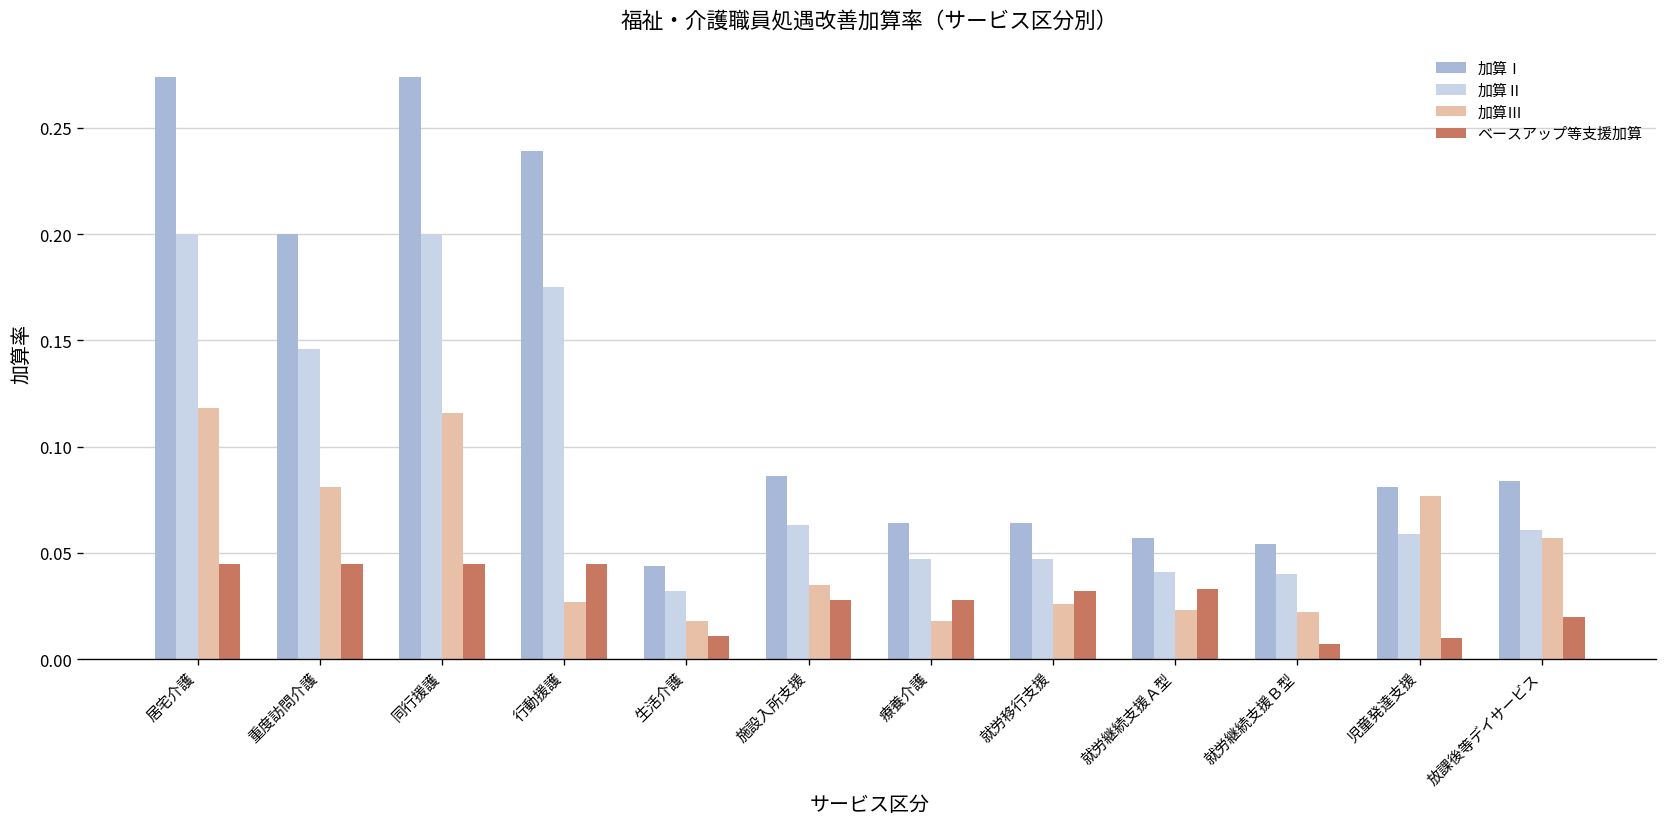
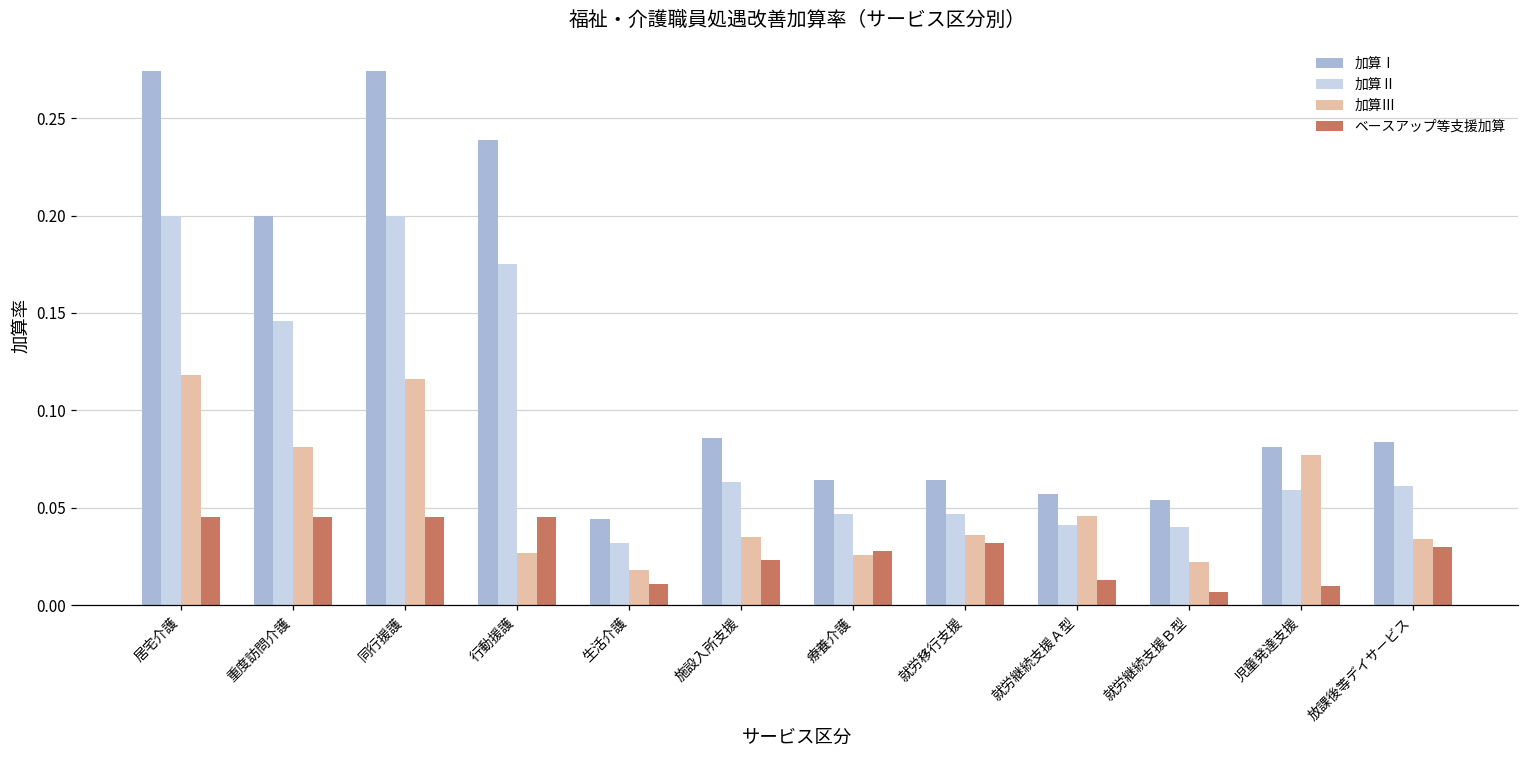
ベースアップ等支援加算, 施設入所支援: 0.028 -> 0.023
加算Ⅲ, 療養介護: 0.018 -> 0.026
加算Ⅲ, 就労移行支援: 0.026 -> 0.036
加算Ⅲ, 就労継続支援Ａ型: 0.023 -> 0.046
ベースアップ等支援加算, 就労継続支援Ａ型: 0.033 -> 0.013
加算Ⅲ, 放課後等デイサービス: 0.057 -> 0.034
ベースアップ等支援加算, 放課後等デイサービス: 0.02 -> 0.03
